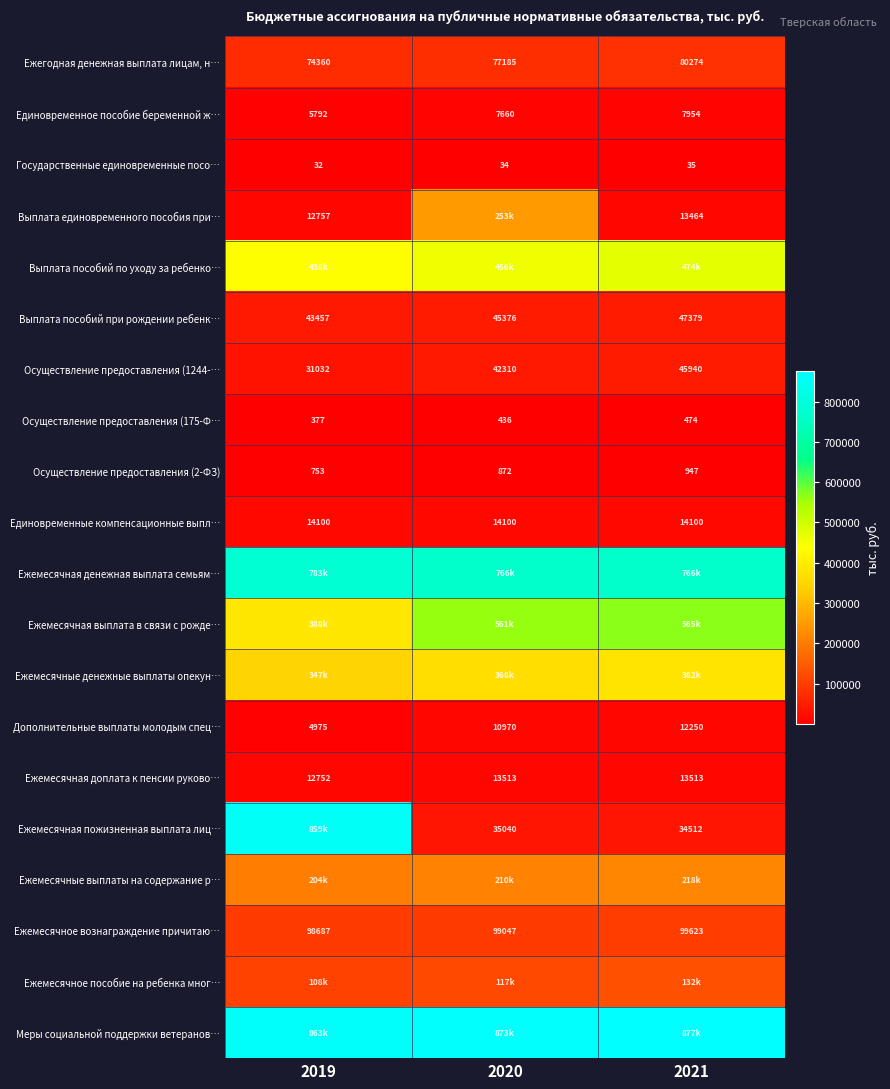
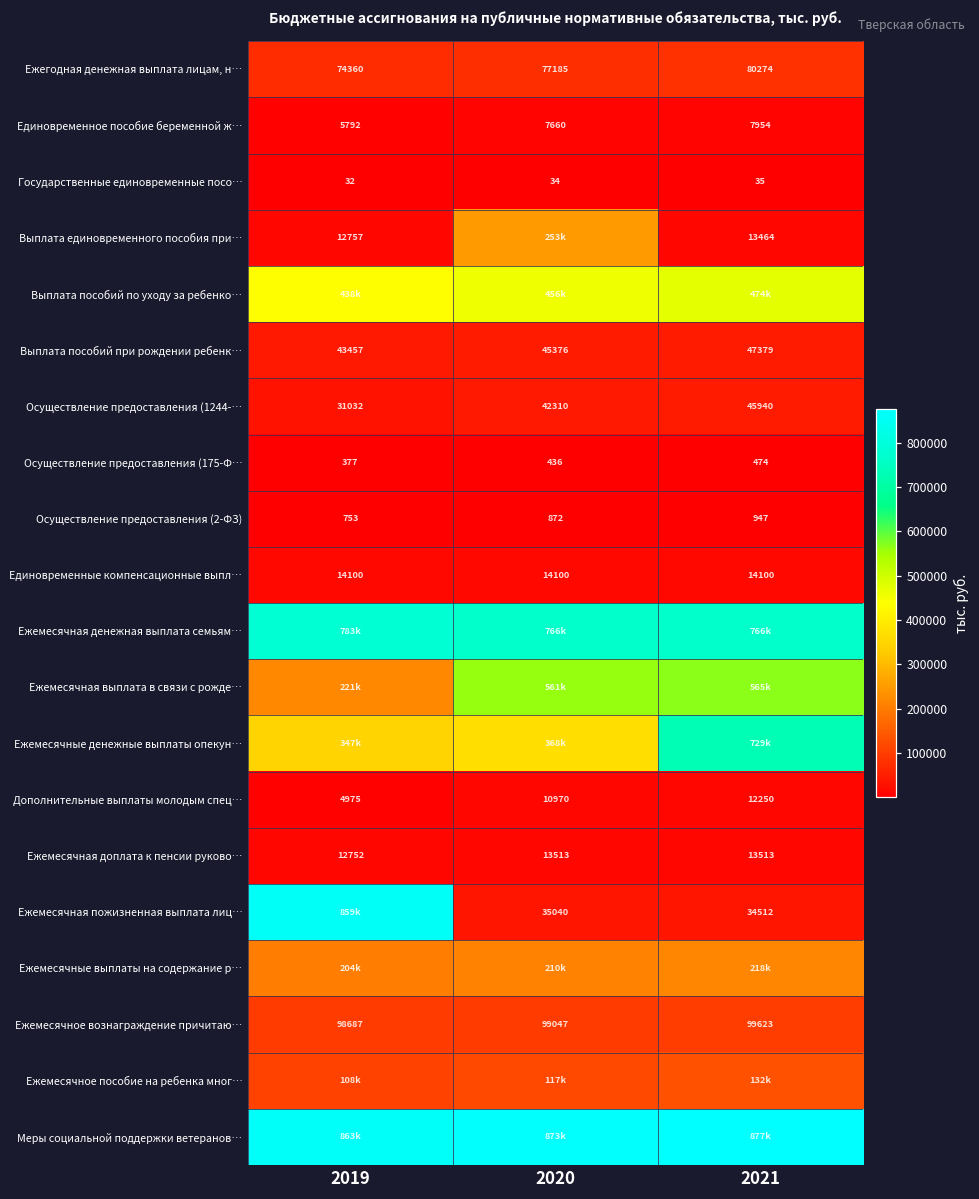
Ежемесячная выплата в связи с рожде…, 2019: 388k -> 221k
Ежемесячные денежные выплаты опекун…, 2021: 382k -> 729k
